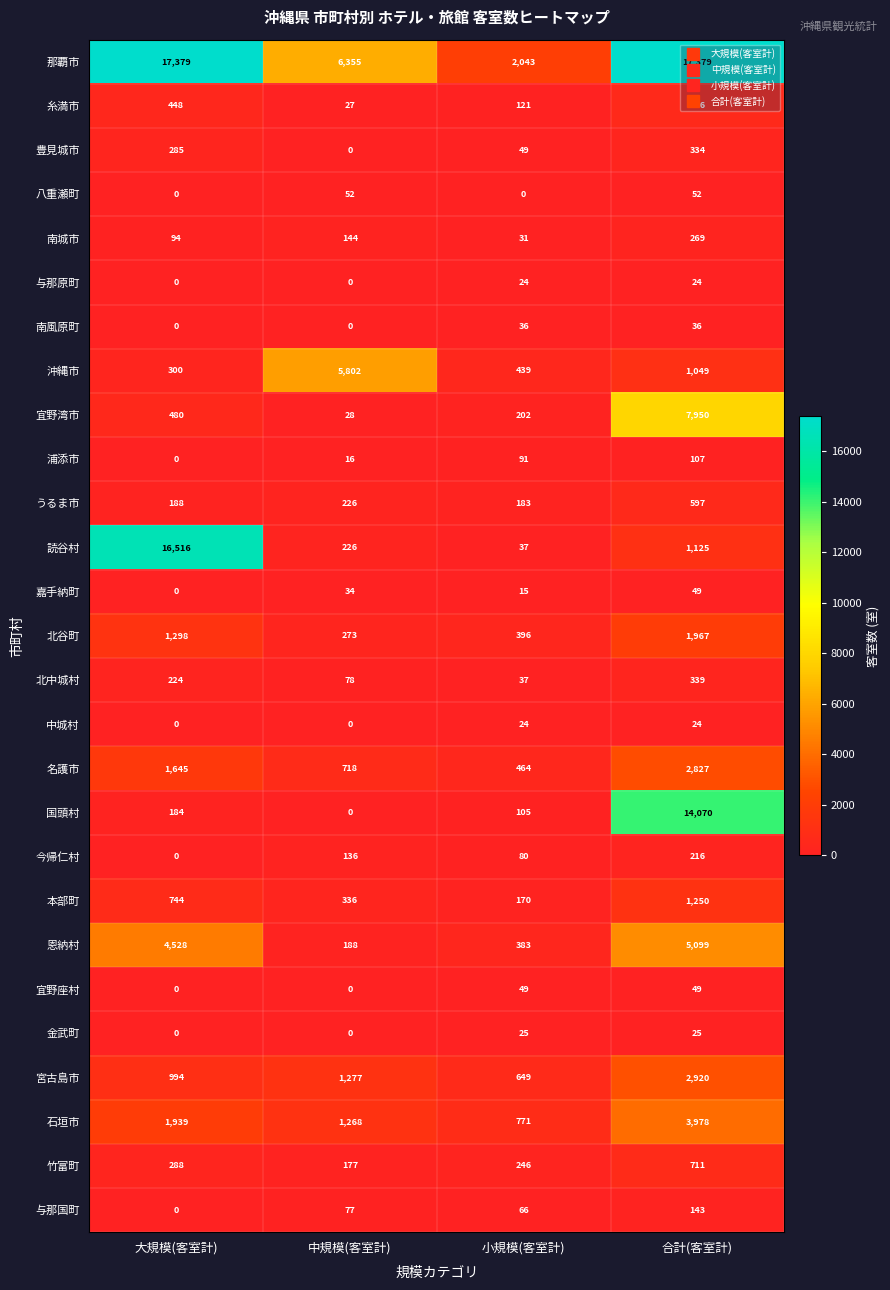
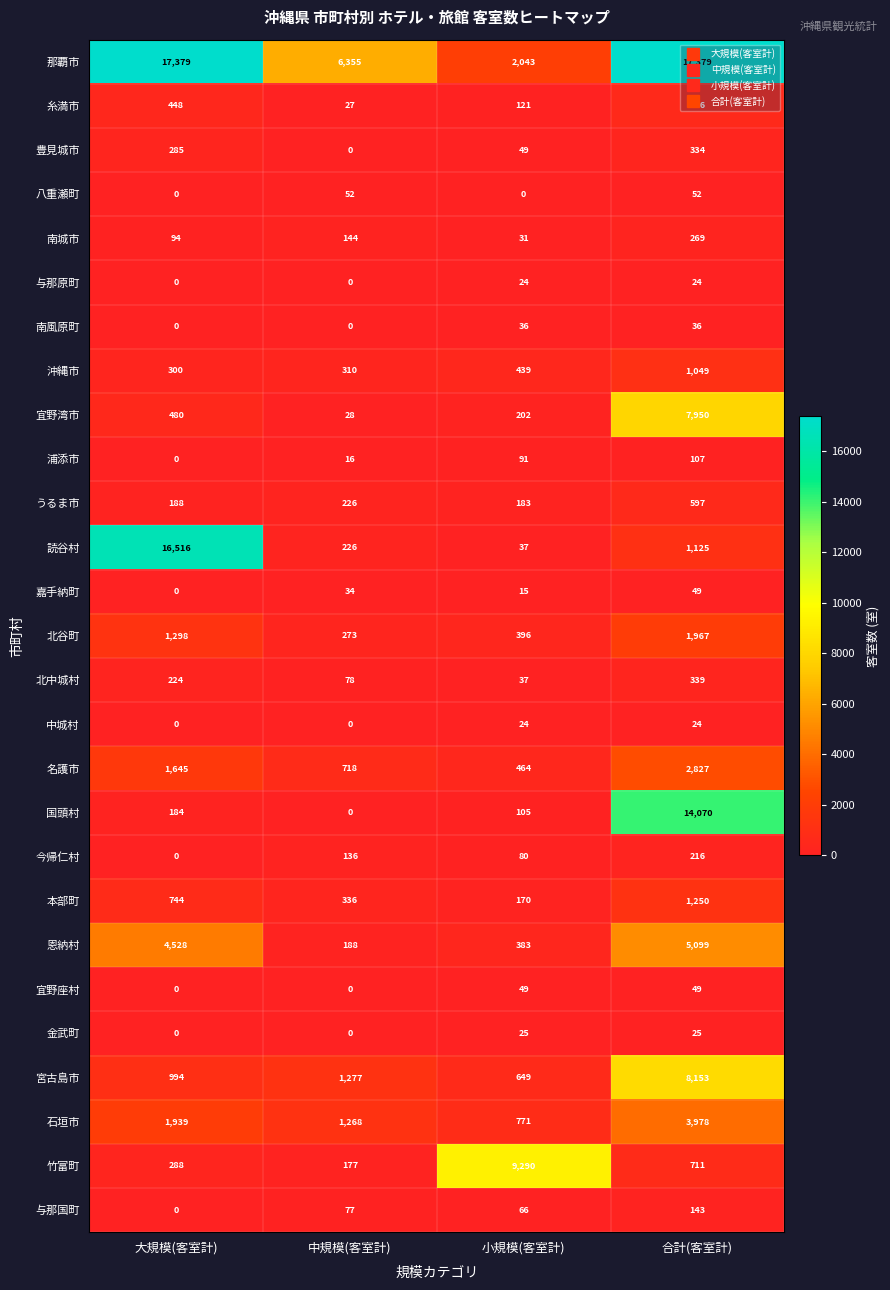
沖縄市, 中規模(客室計): 5,802 -> 310
宮古島市, 合計(客室計): 2,920 -> 8,153
竹富町, 小規模(客室計): 246 -> 9,290
